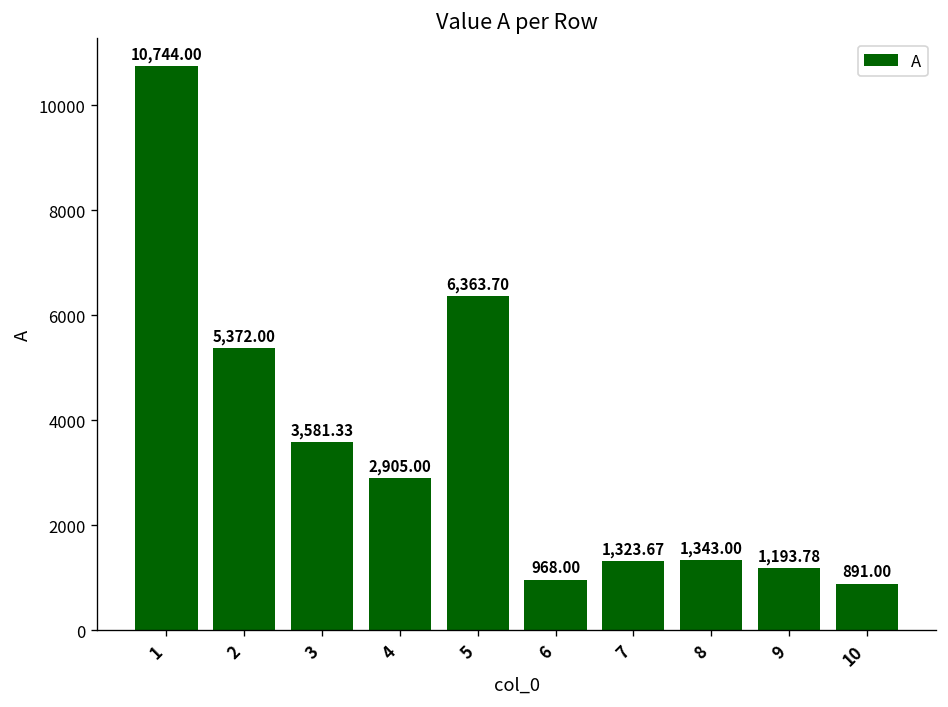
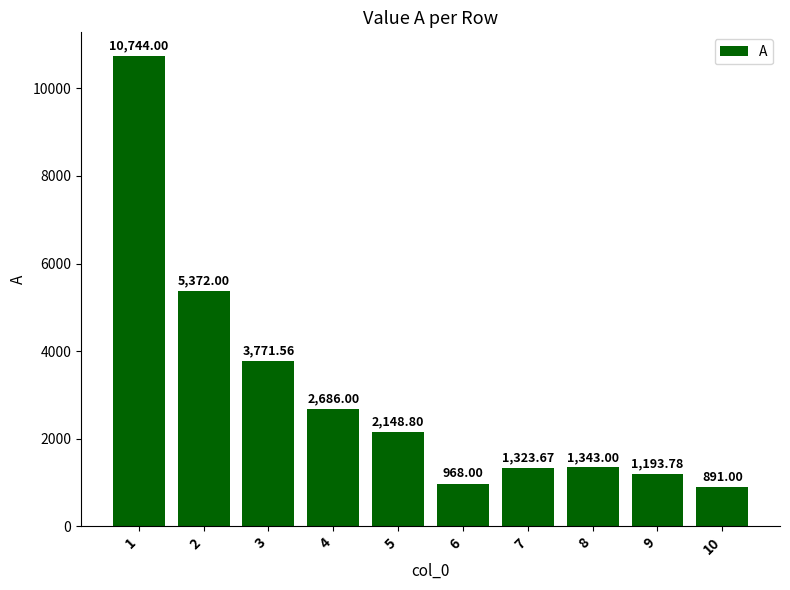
3: 3,581.33 -> 3,771.56
4: 2,905.00 -> 2,686.00
5: 6,363.70 -> 2,148.80
